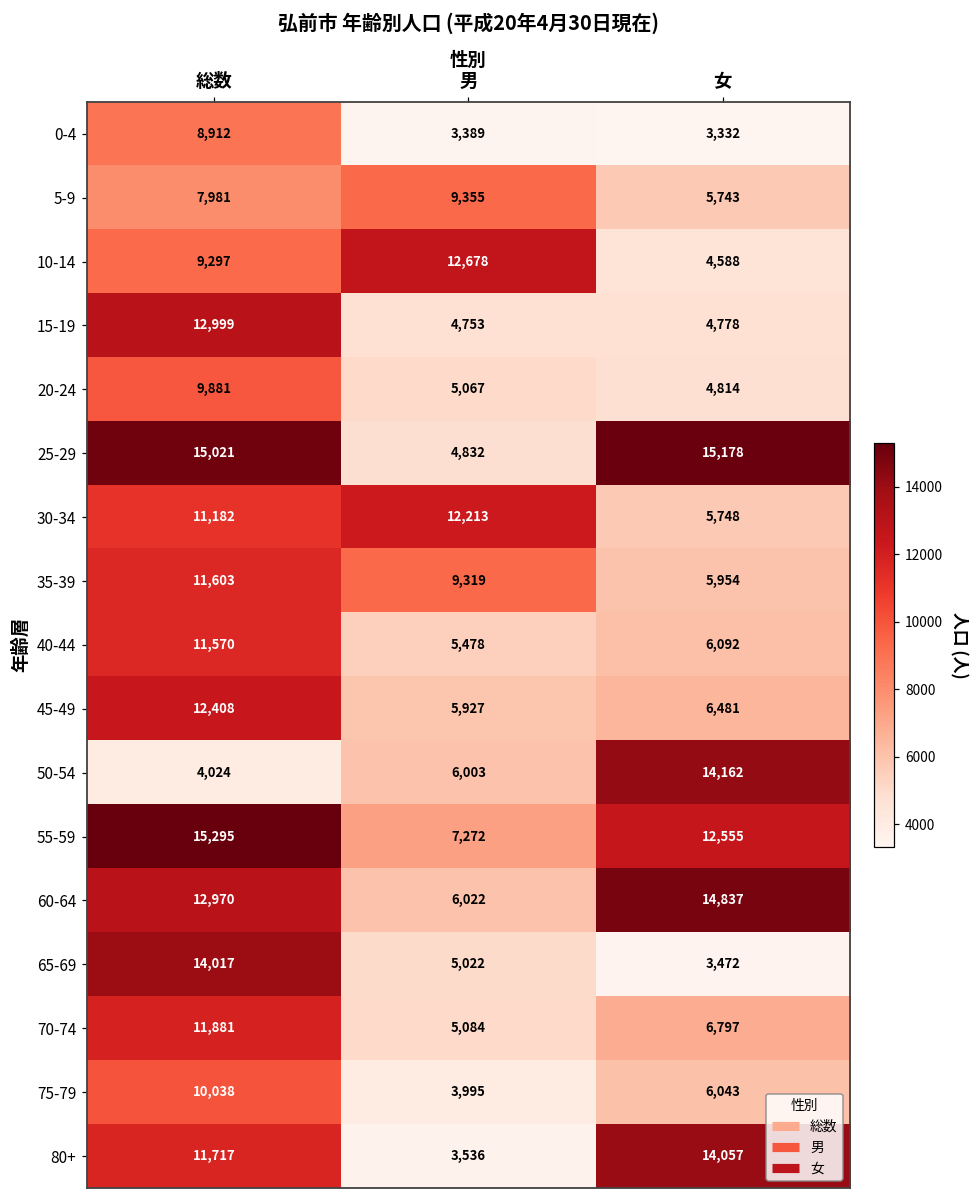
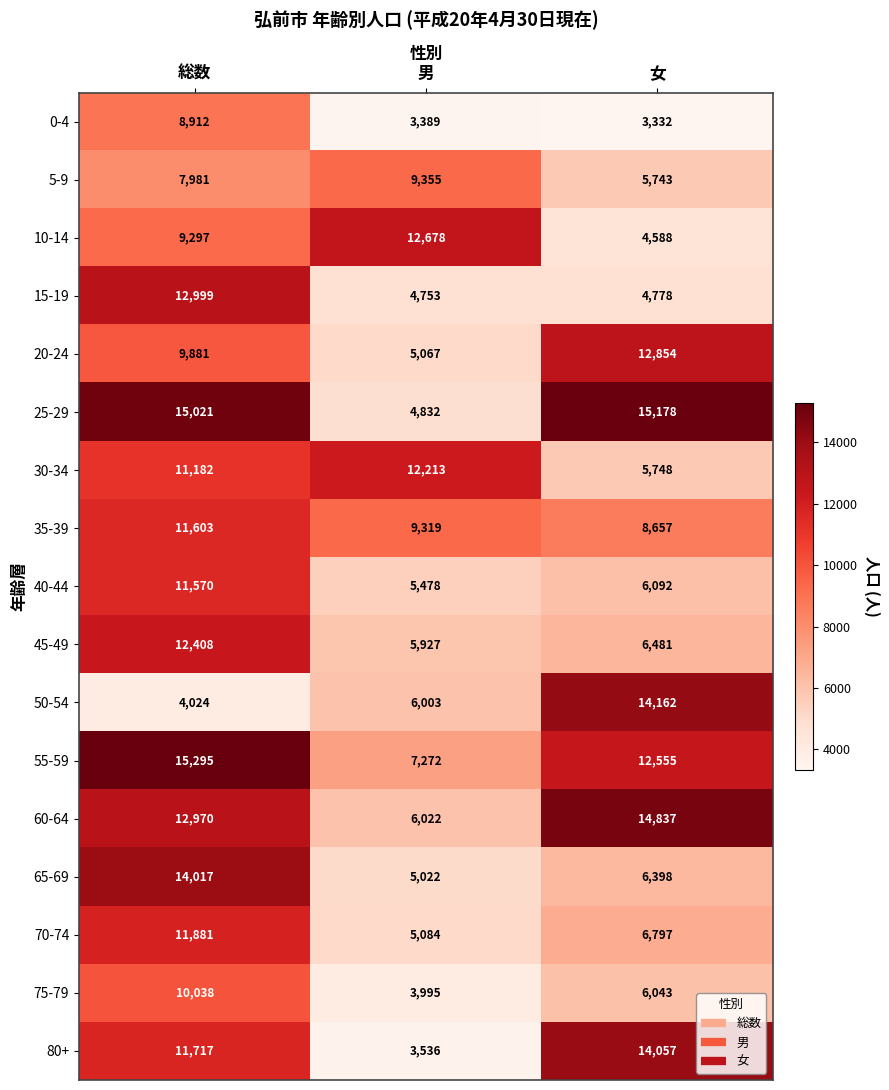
20-24, 女: 4,814 -> 12,854
35-39, 女: 5,954 -> 8,657
65-69, 女: 3,472 -> 6,398
